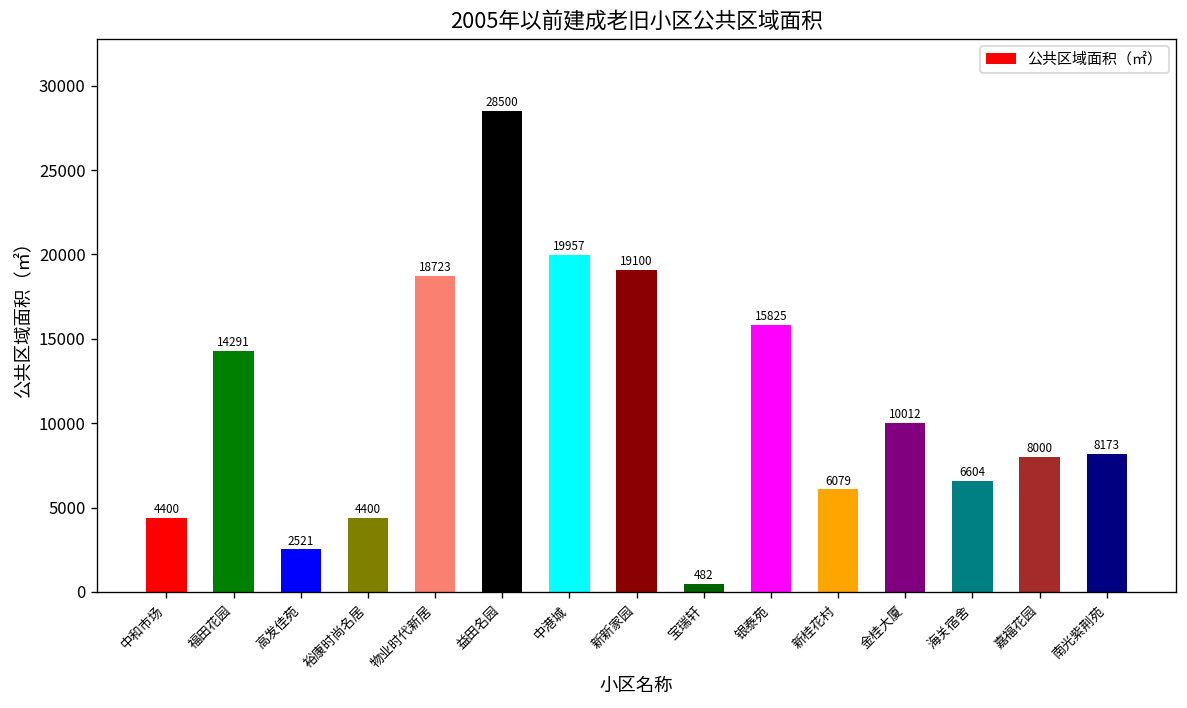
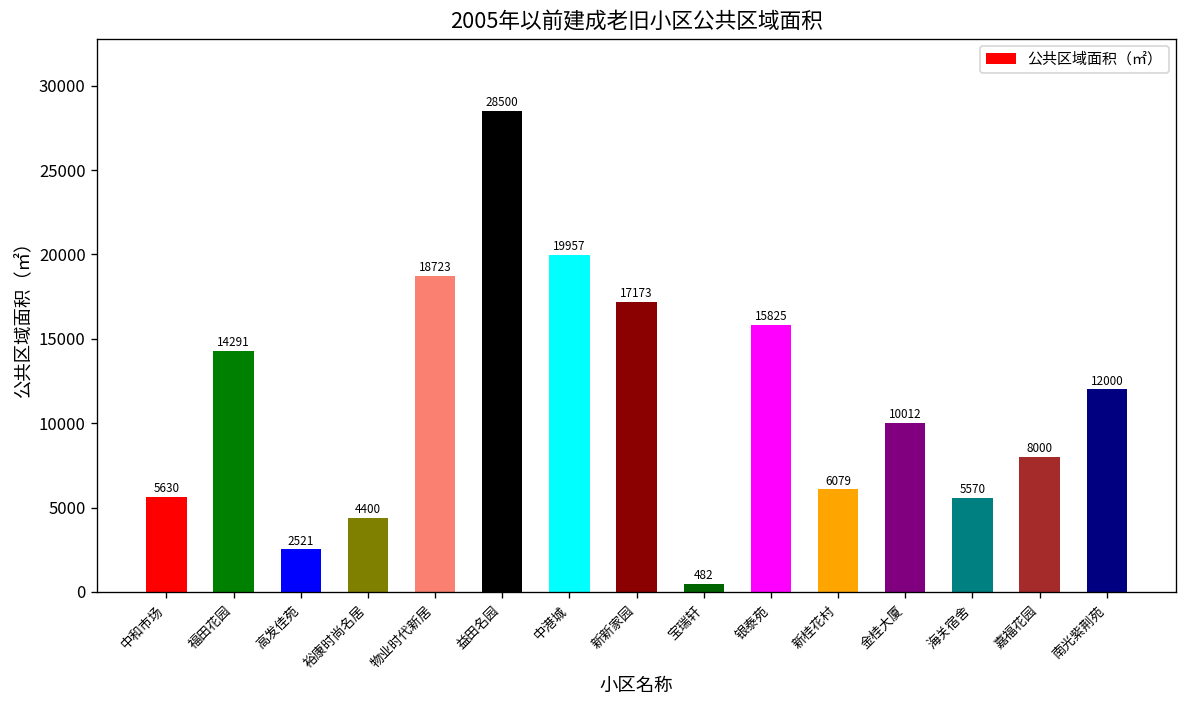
中和市场: 4400 -> 5630
新新家园: 19100 -> 17173
海关宿舍: 6604 -> 5570
南光紫荆苑: 8173 -> 12000
